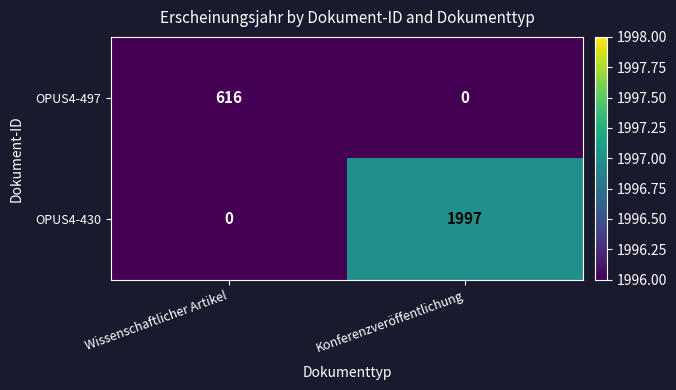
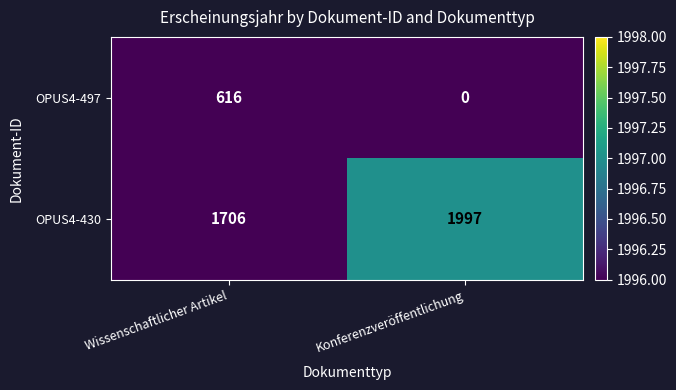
OPUS4-430, Wissenschaftlicher Artikel: 0 -> 1706
